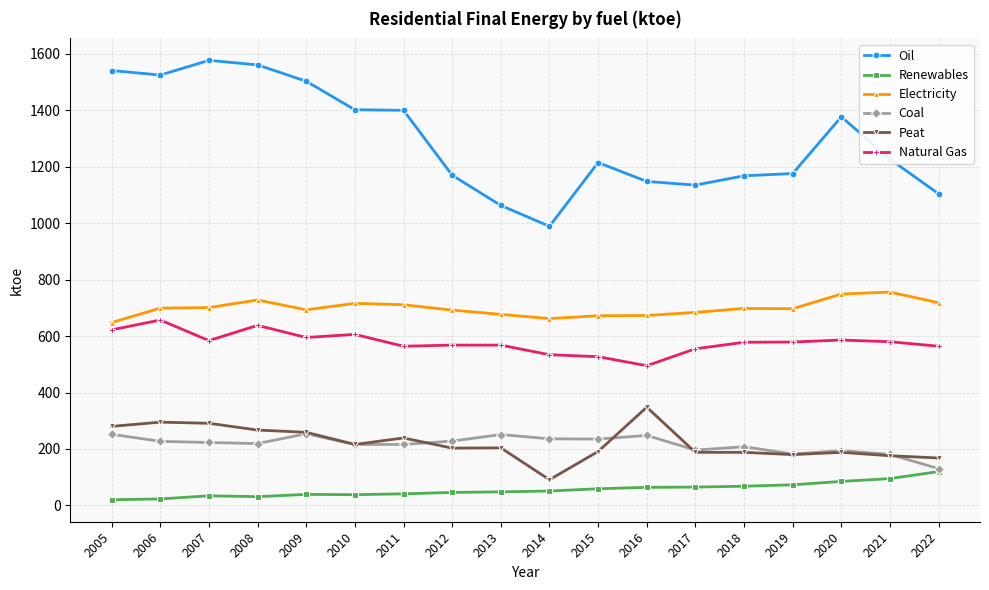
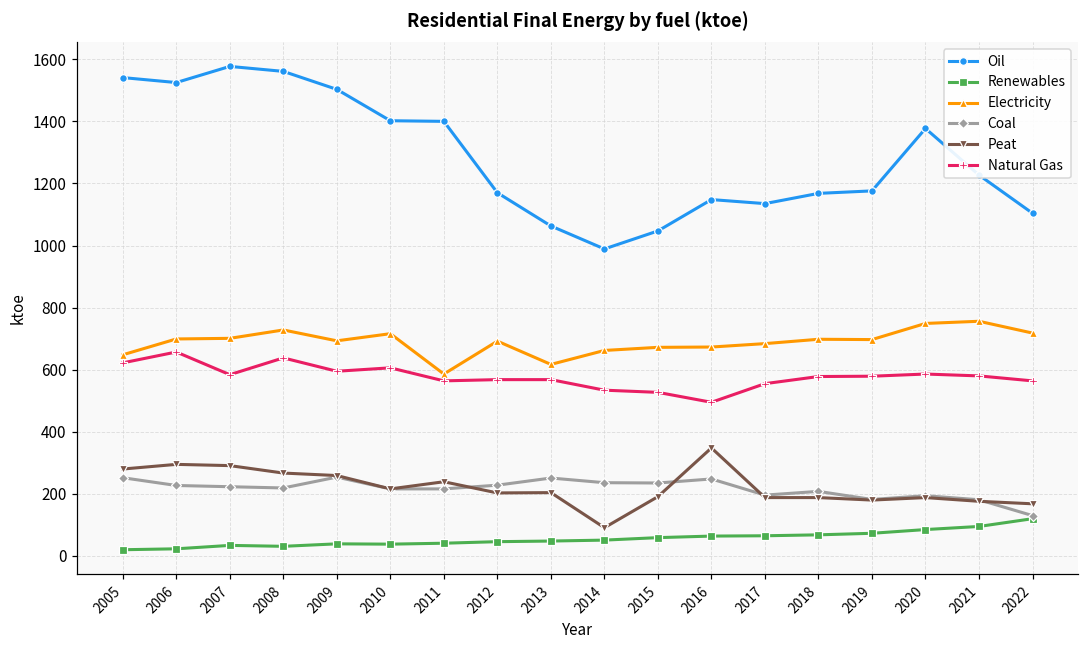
Electricity, 2011: 710 -> 590
Electricity, 2013: 680 -> 620
Oil, 2015: 1220 -> 1050
